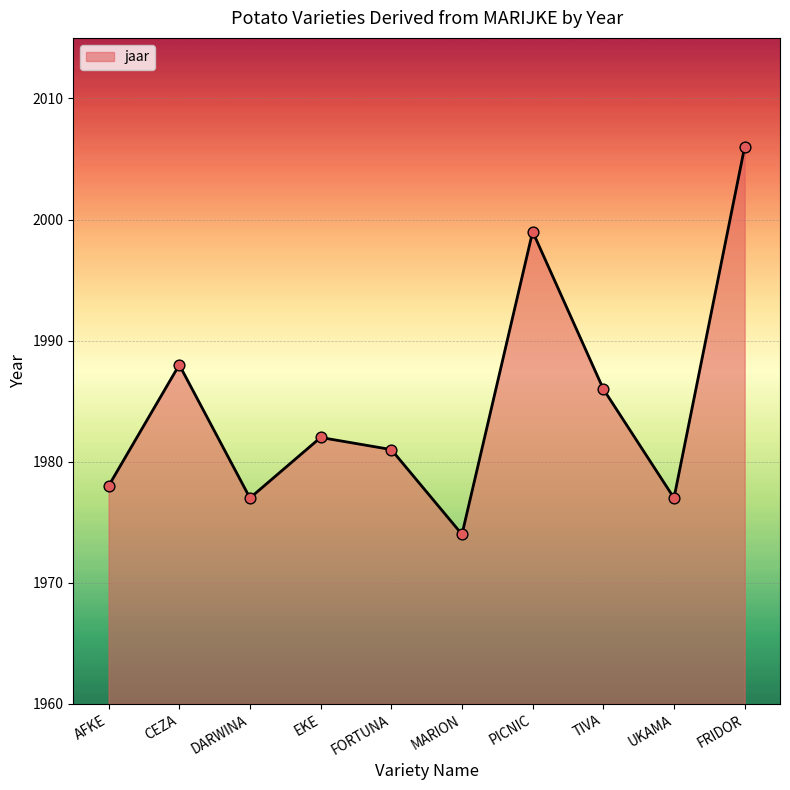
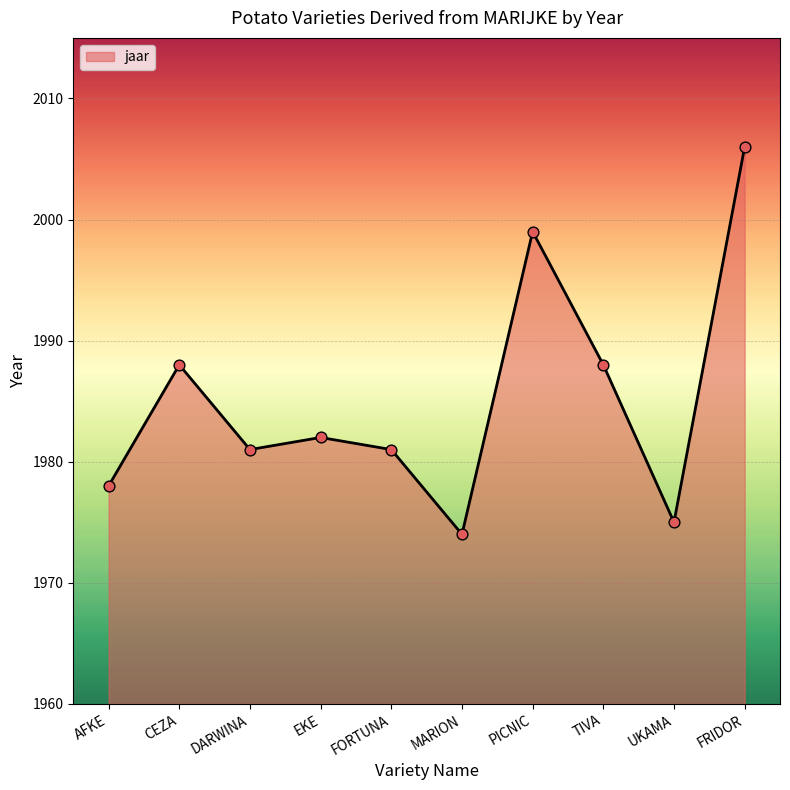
DARWINA: 1977 -> 1981
TIVA: 1986 -> 1988
UKAMA: 1977 -> 1975
